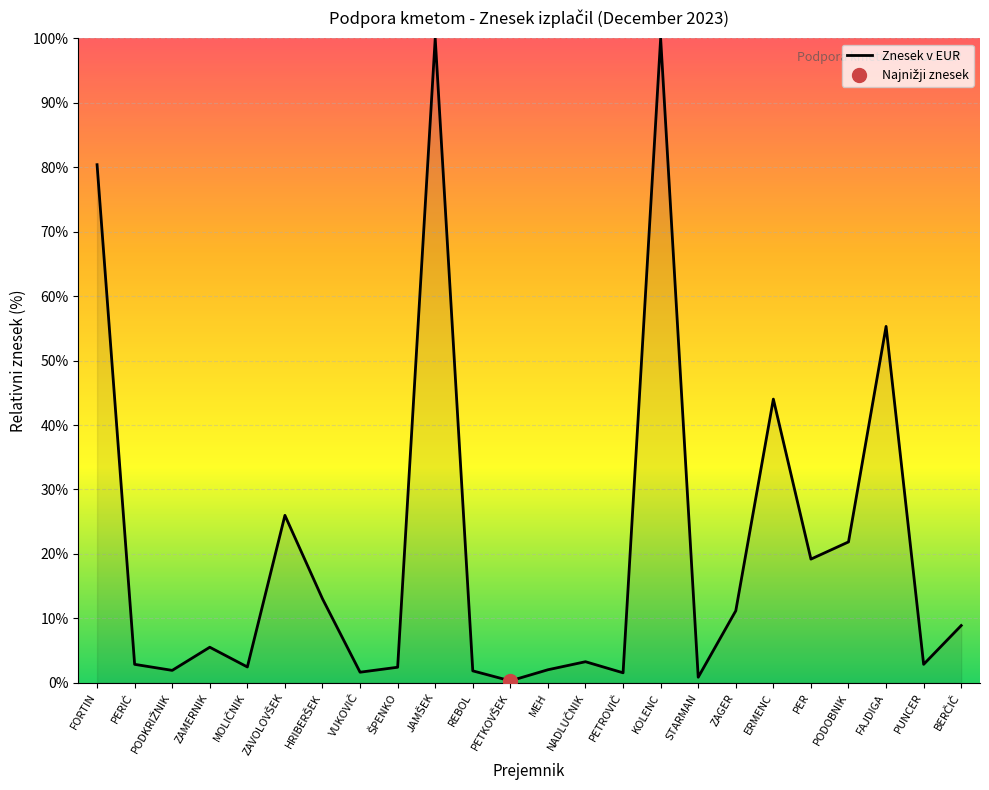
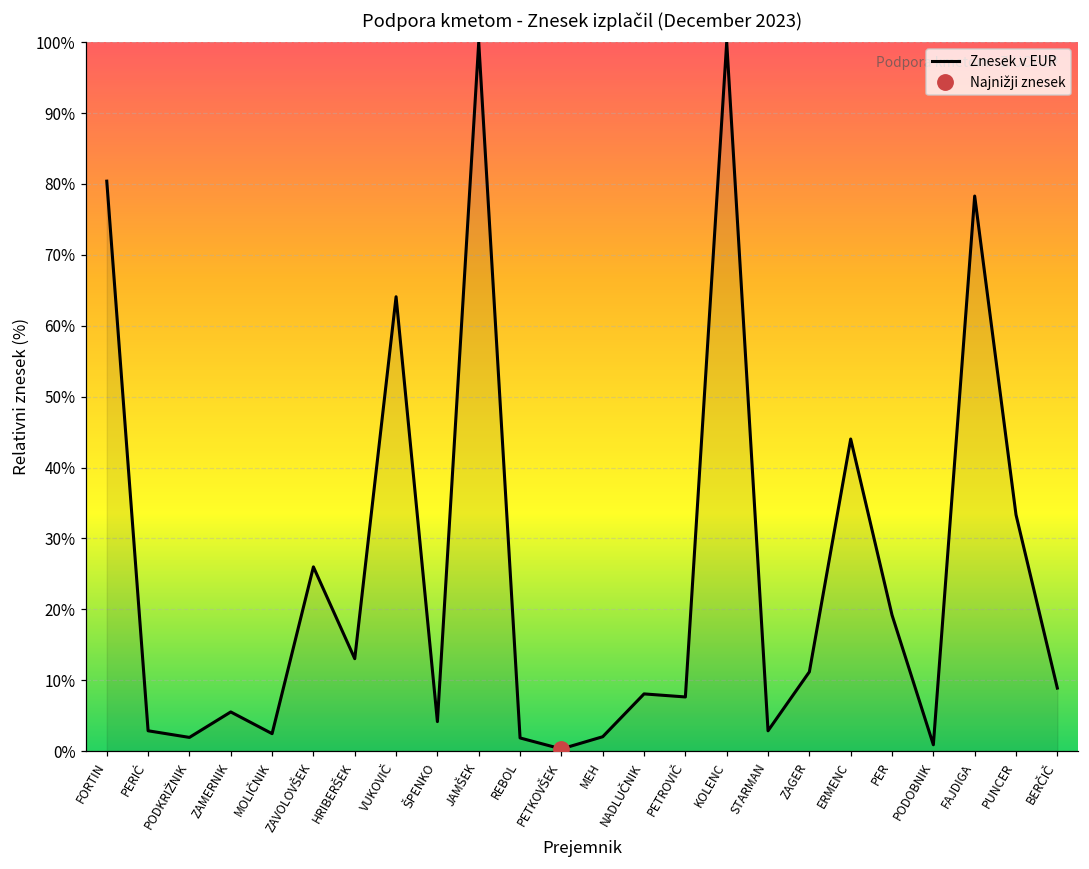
Znesek v EUR, VUKOVIČ: 2% -> 64%
Znesek v EUR, ŠPENKO: 2% -> 4%
Znesek v EUR, NADLUČNIK: 3% -> 8%
Znesek v EUR, PETROVIČ: 2% -> 8%
Znesek v EUR, STARMAN: 1% -> 3%
Znesek v EUR, PODOBNIK: 22% -> 1%
Znesek v EUR, FAJDIGA: 55% -> 78%
Znesek v EUR, PUNCER: 3% -> 33%
